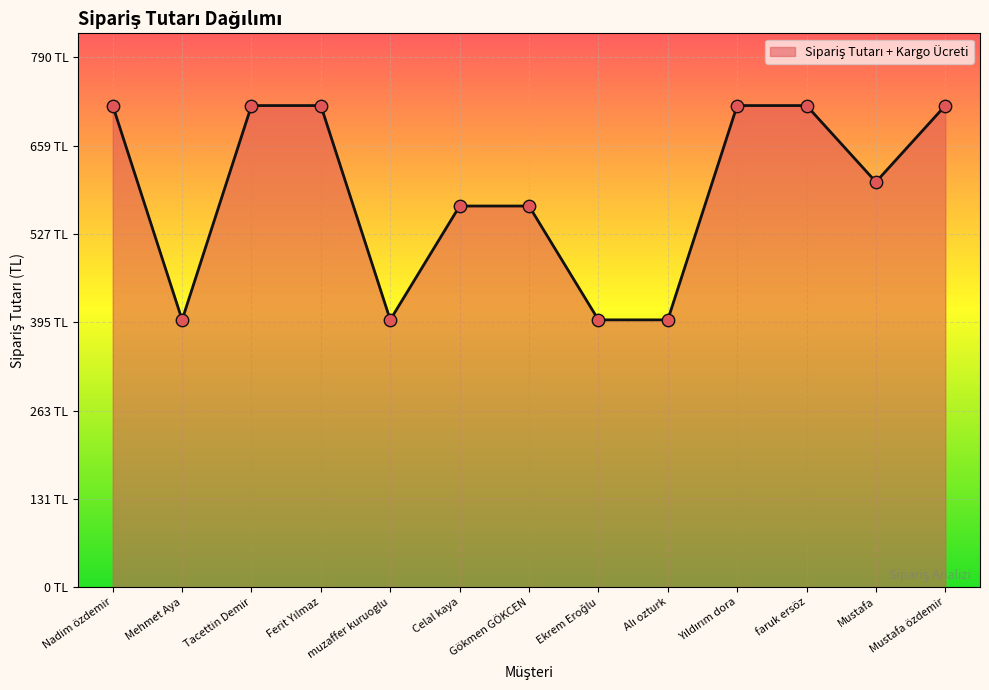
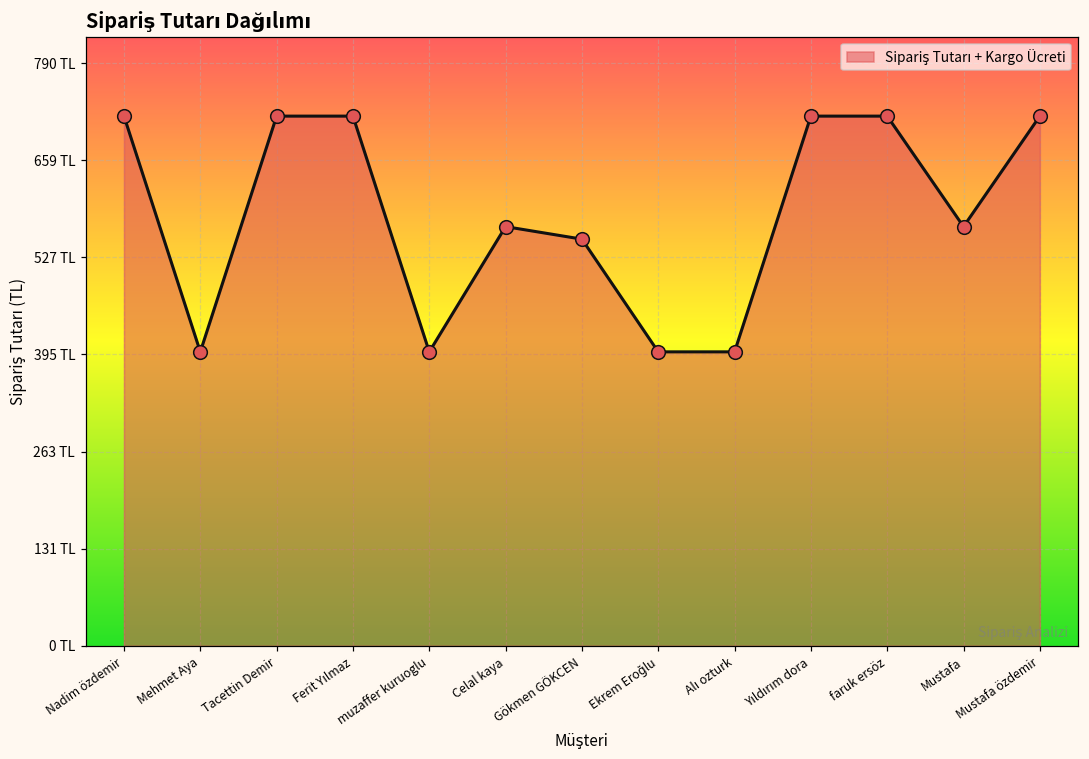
Gökmen GÖKCEN: 570 TL -> 550 TL
Mustafa: 600 TL -> 570 TL
